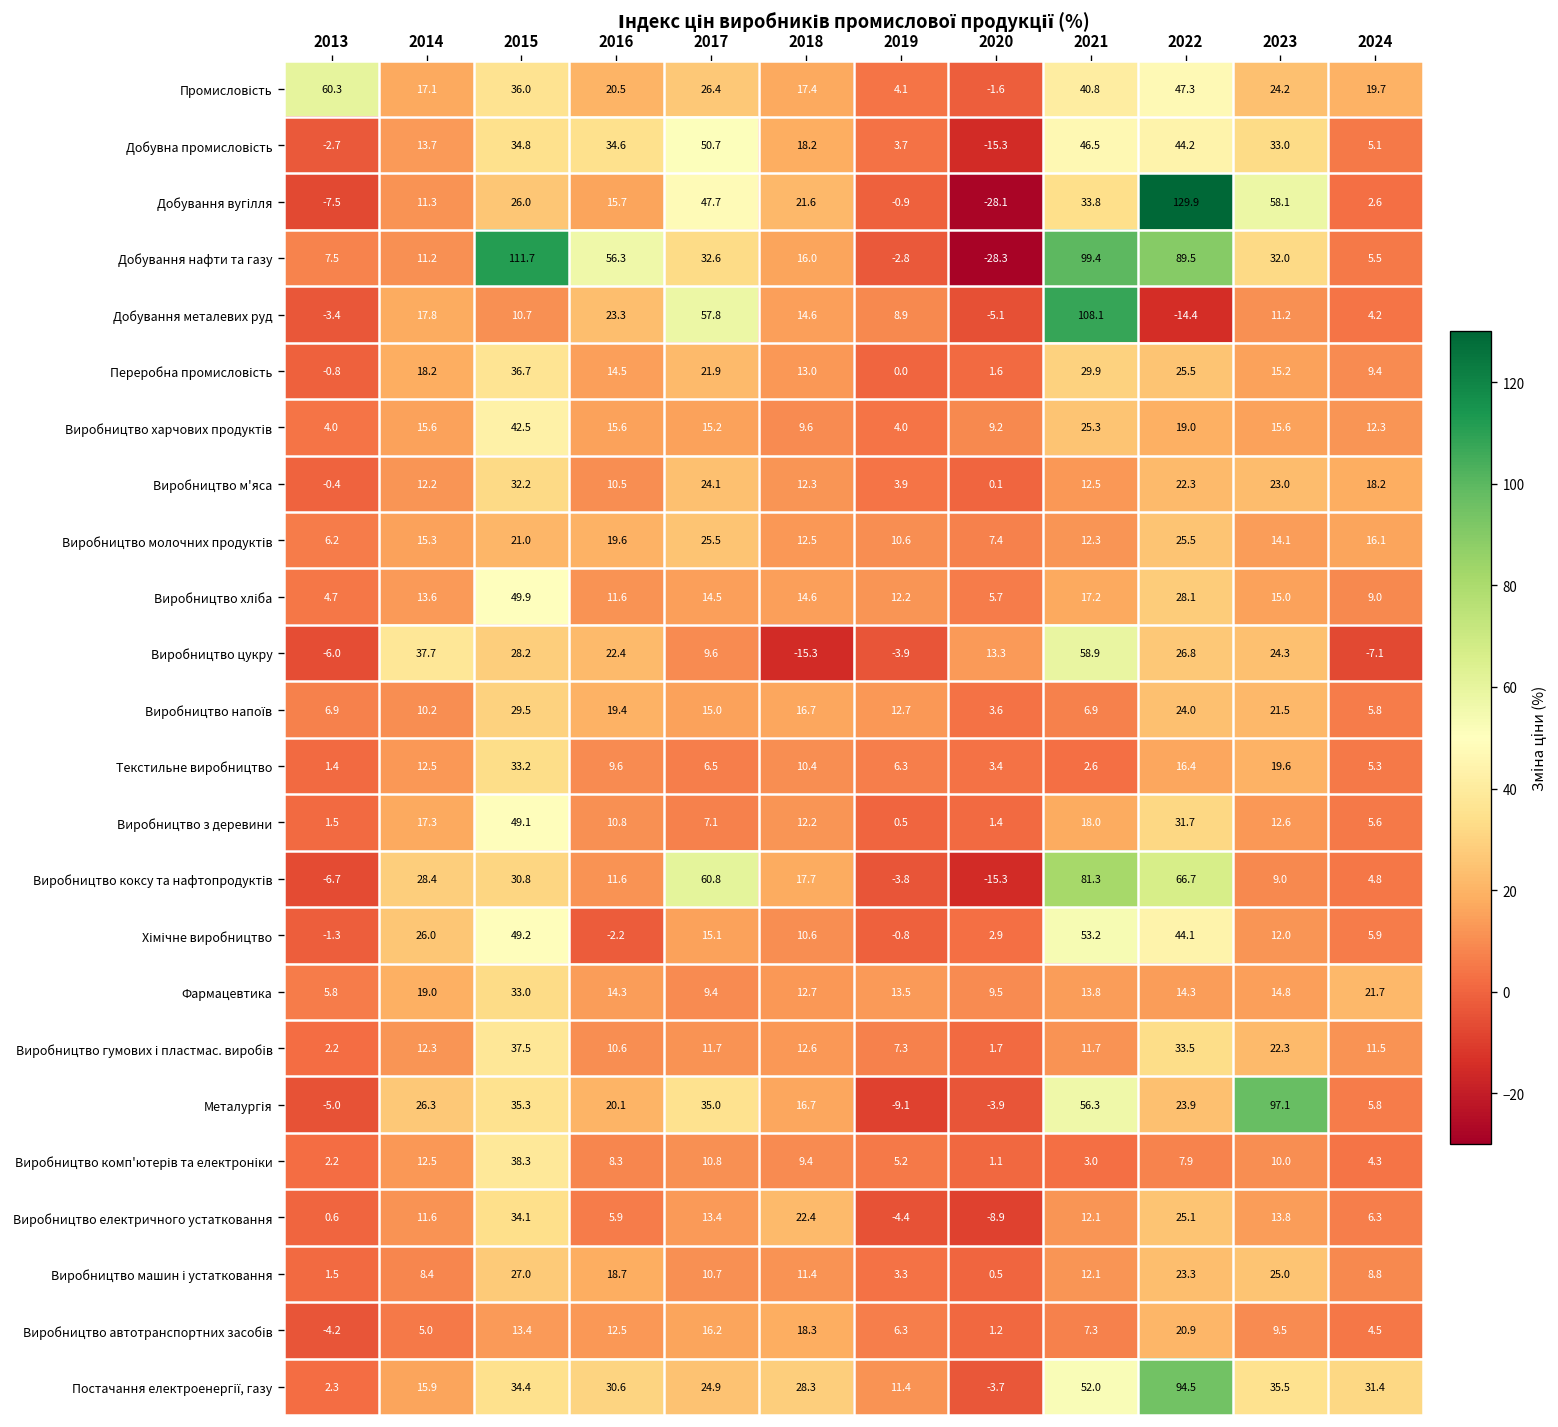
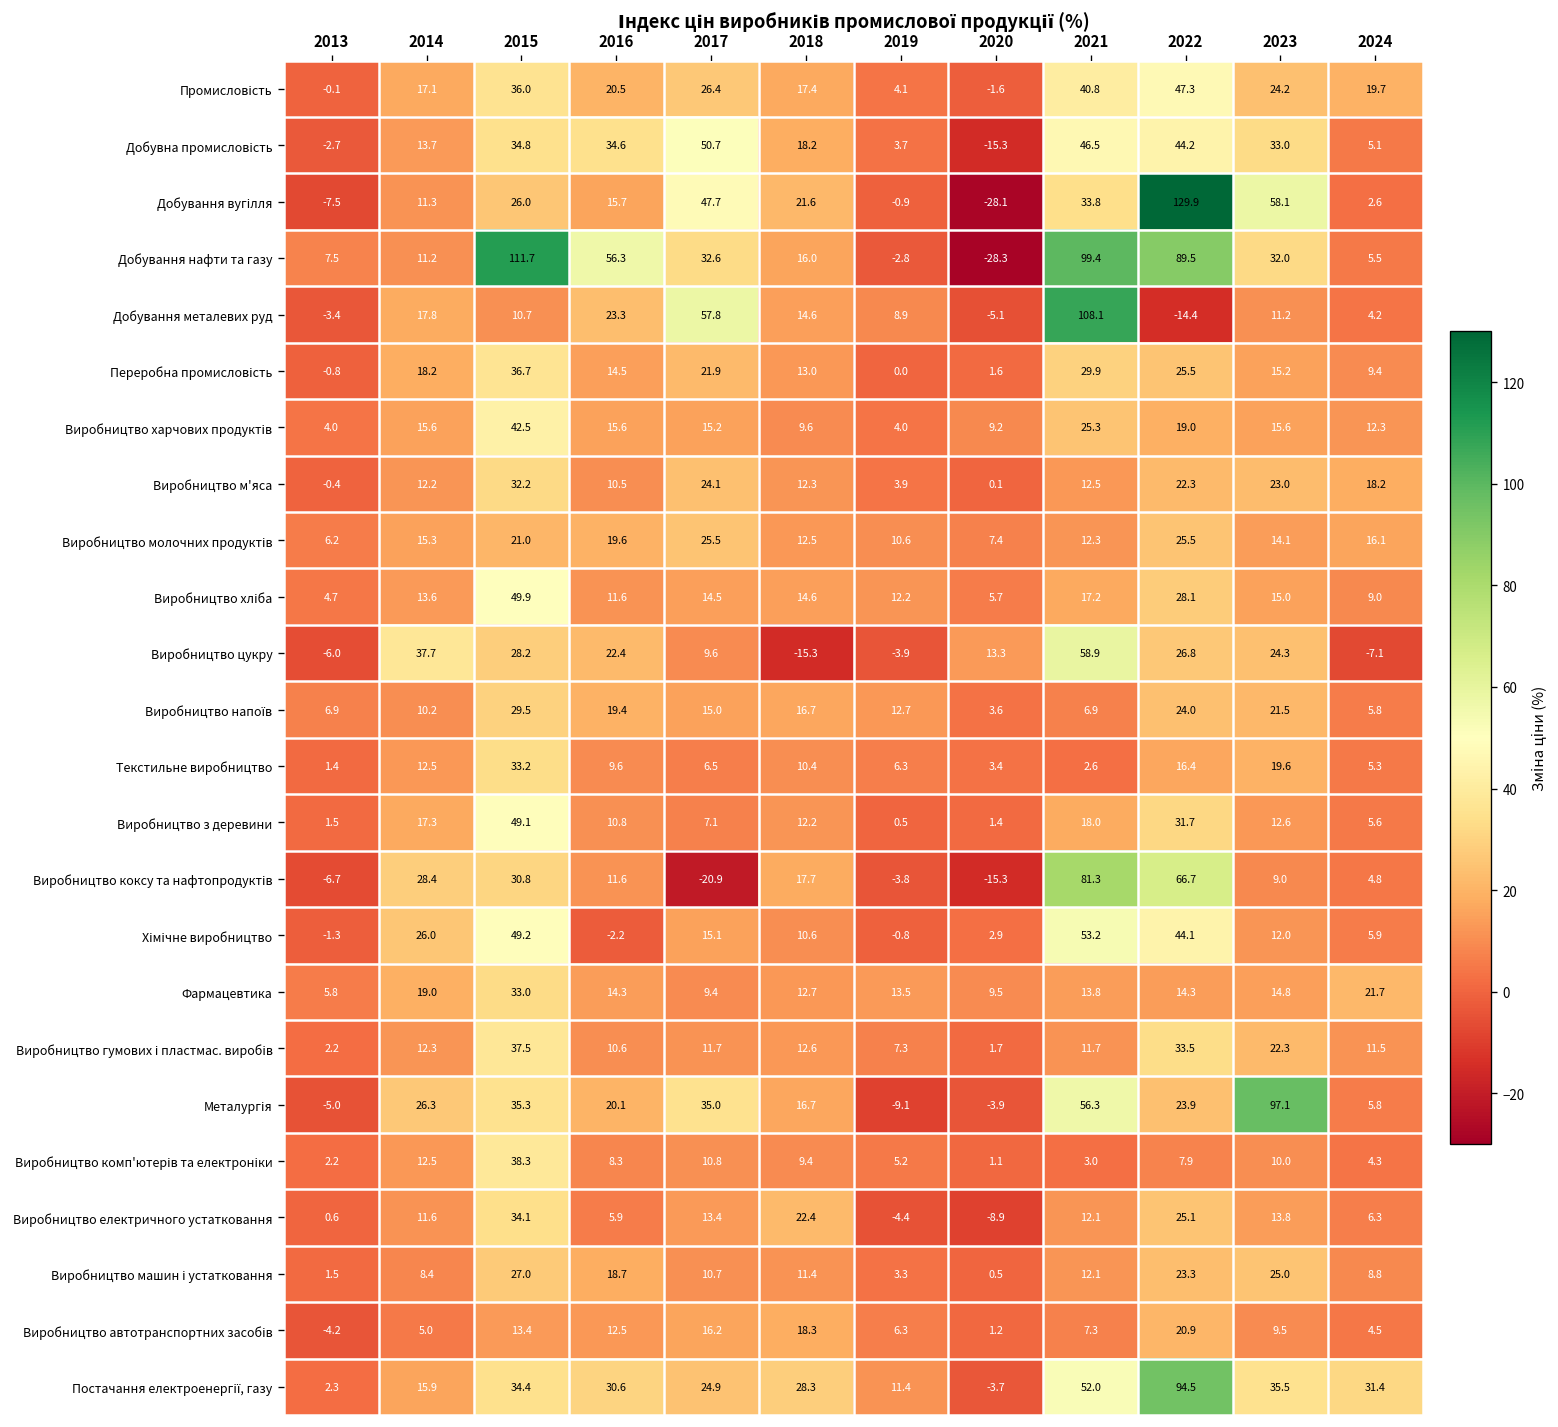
Промисловість, 2013: 60.3 -> -0.1
Виробництво коксу та нафтопродуктів, 2017: 60.8 -> -20.9
